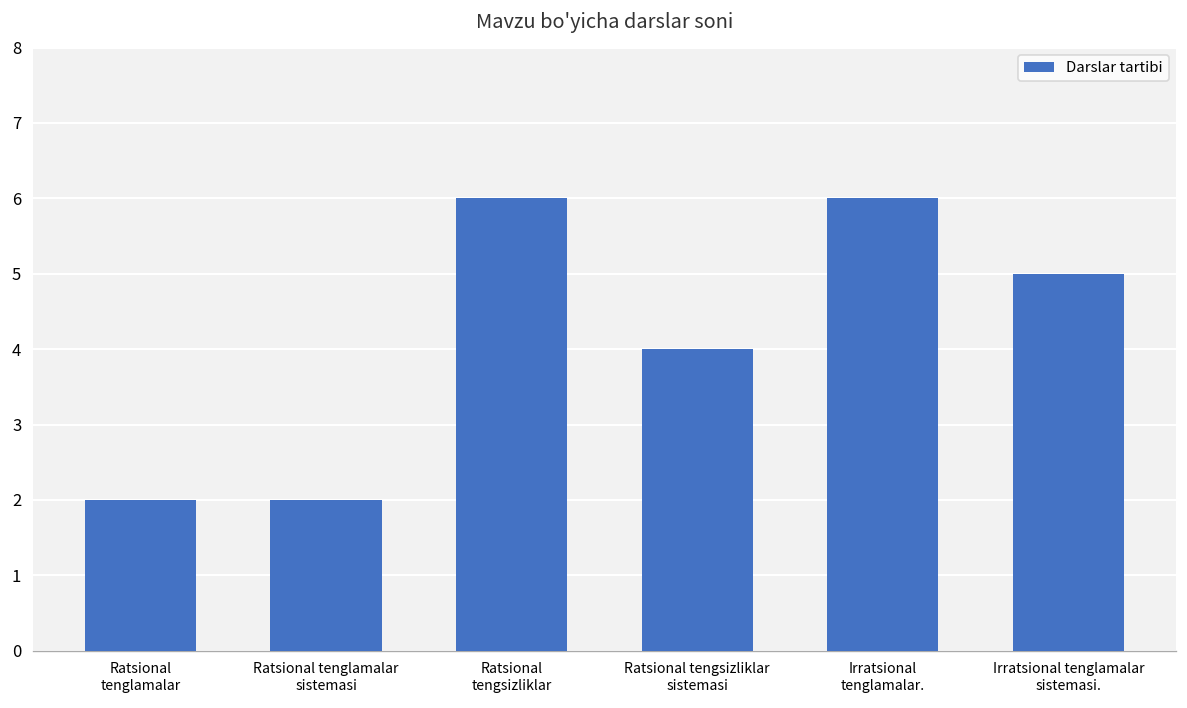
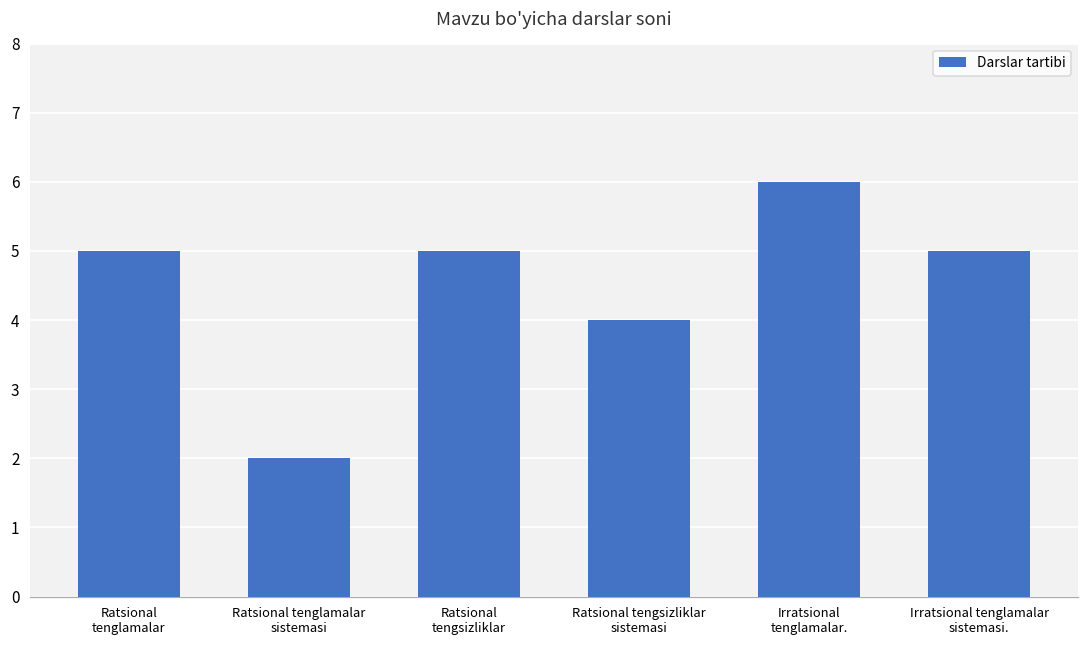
Ratsional tenglamalar: 2 -> 5
Ratsional tengsizliklar: 6 -> 5
